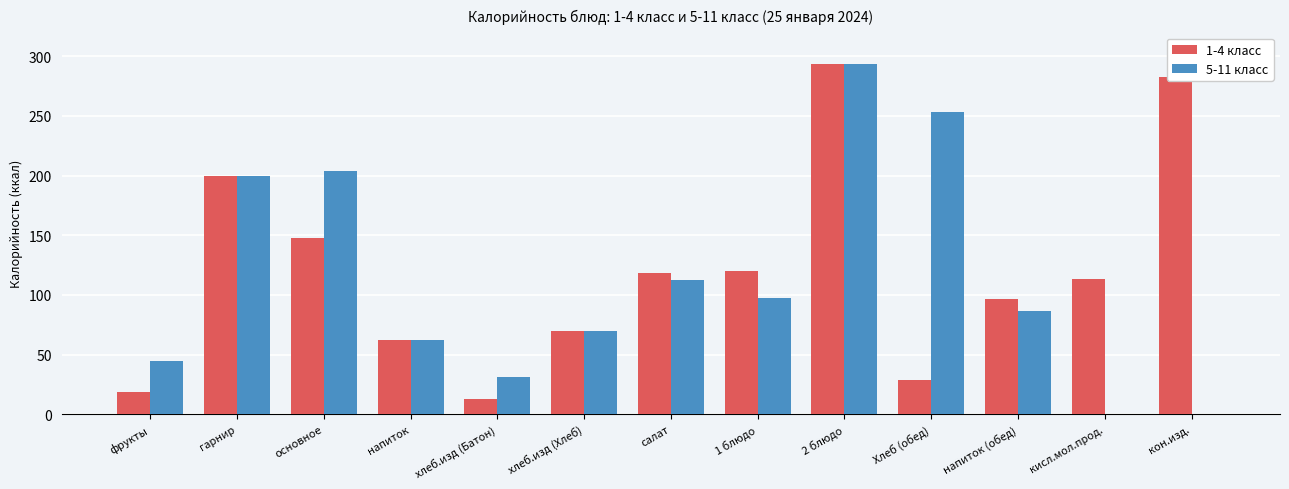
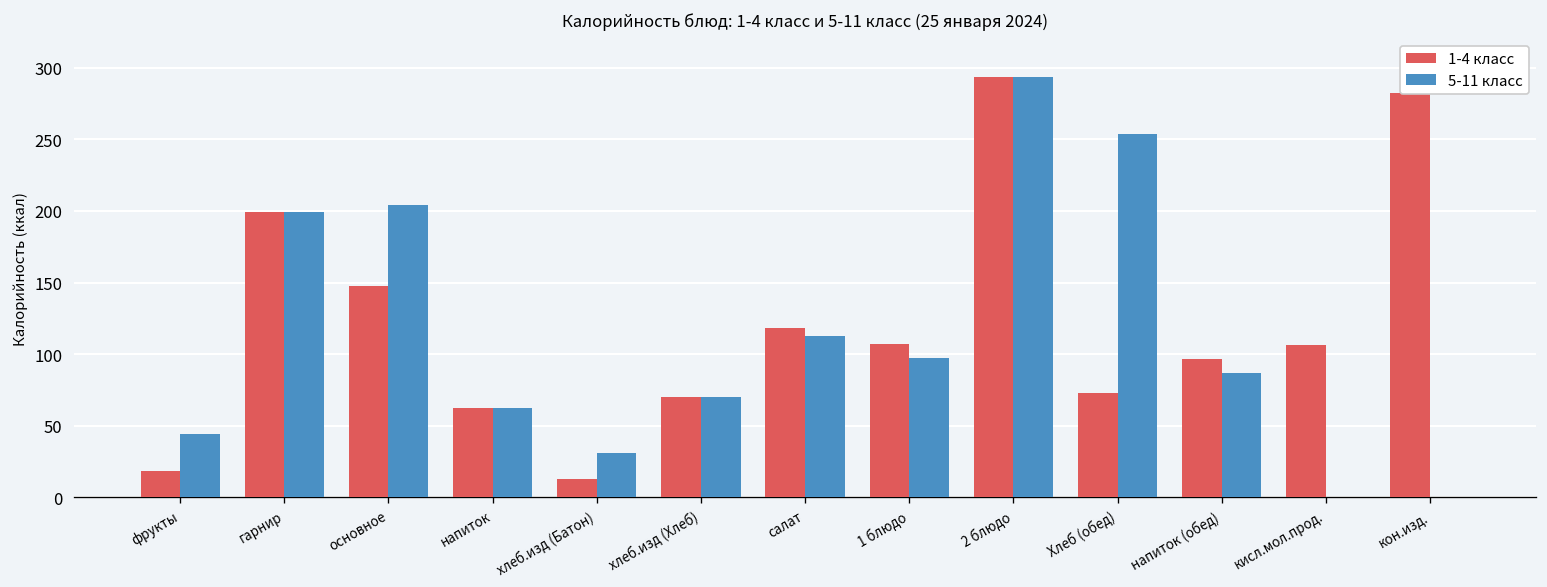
1-4 класс, 1 блюдо: 120 -> 107
1-4 класс, Хлеб (обед): 29 -> 73
1-4 класс, кисл.мол.прод.: 113 -> 107
